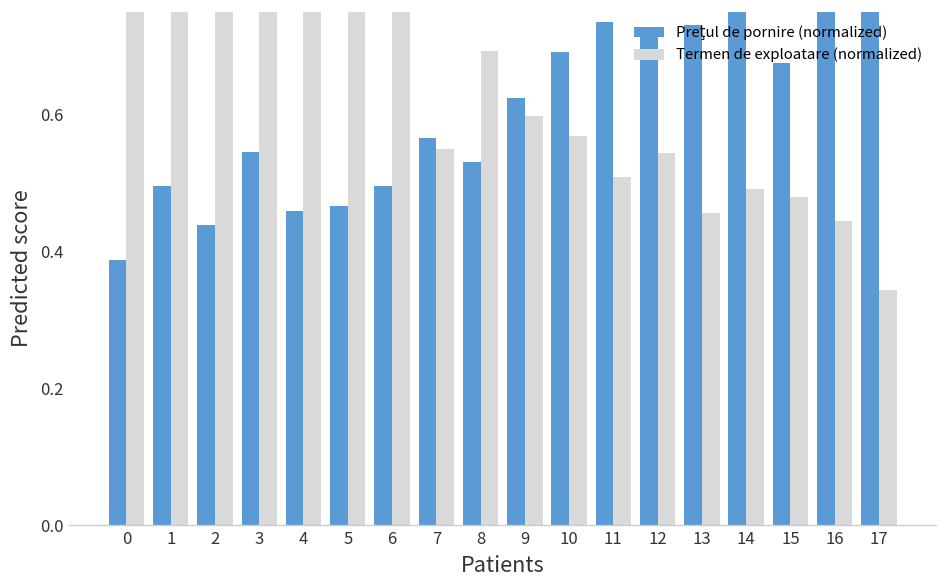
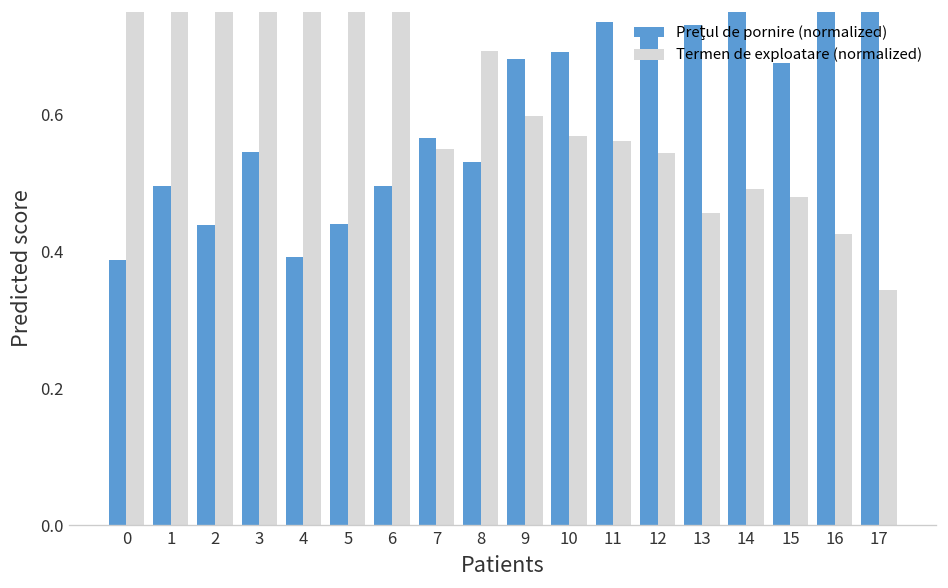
Preţul de pornire (normalized), 4: 0.46 -> 0.39
Preţul de pornire (normalized), 5: 0.47 -> 0.44
Preţul de pornire (normalized), 9: 0.62 -> 0.68
Termen de exploatare (normalized), 11: 0.51 -> 0.56
Termen de exploatare (normalized), 16: 0.44 -> 0.43
